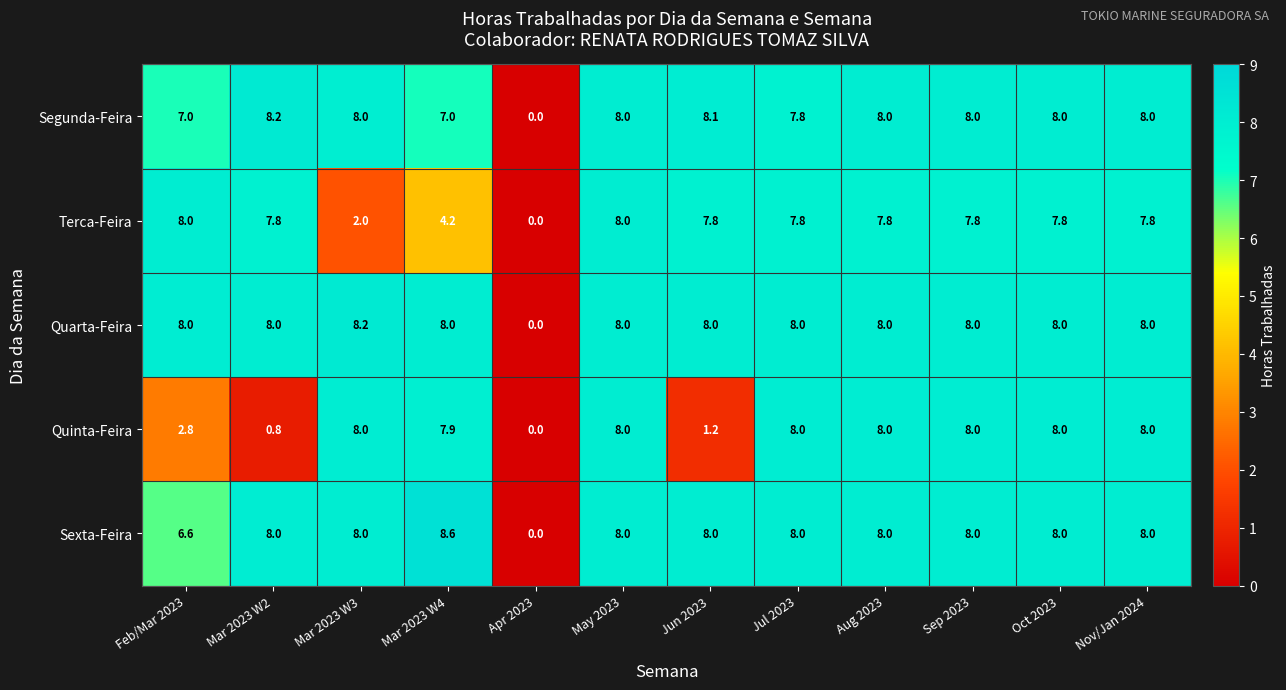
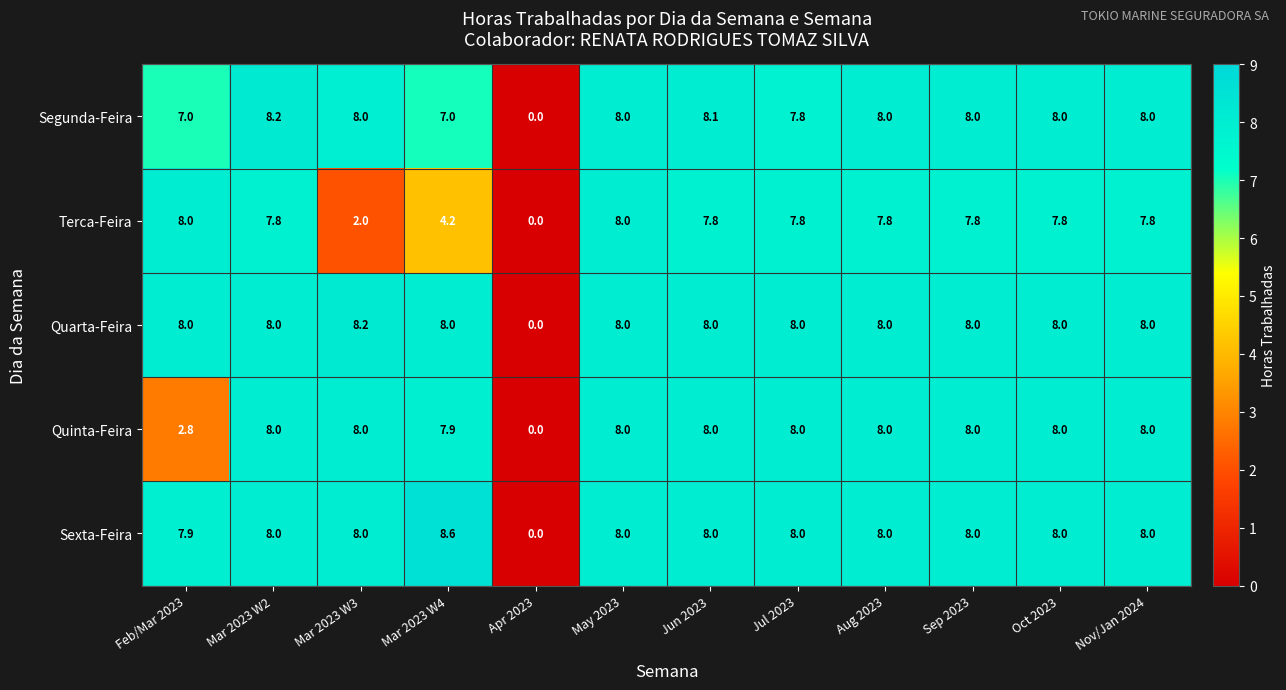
Quinta-Feira, Mar 2023 W2: 0.8 -> 8.0
Quinta-Feira, Jun 2023: 1.2 -> 8.0
Sexta-Feira, Feb/Mar 2023: 6.6 -> 7.9
